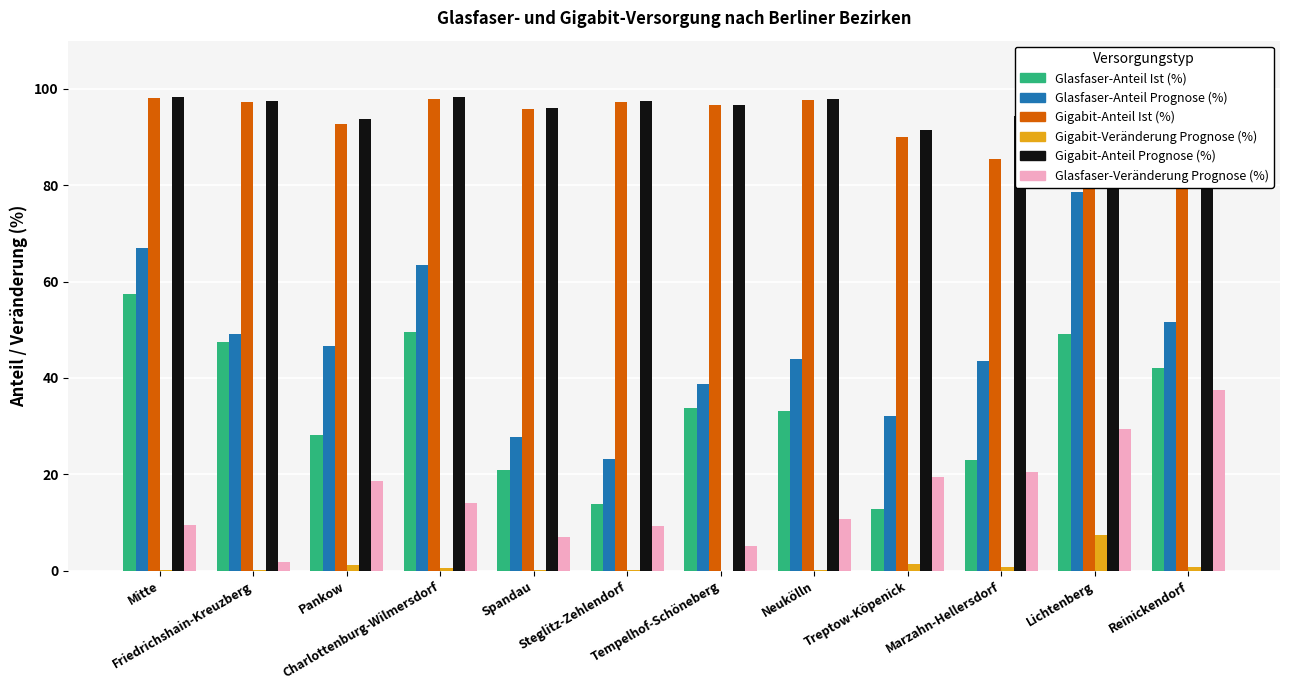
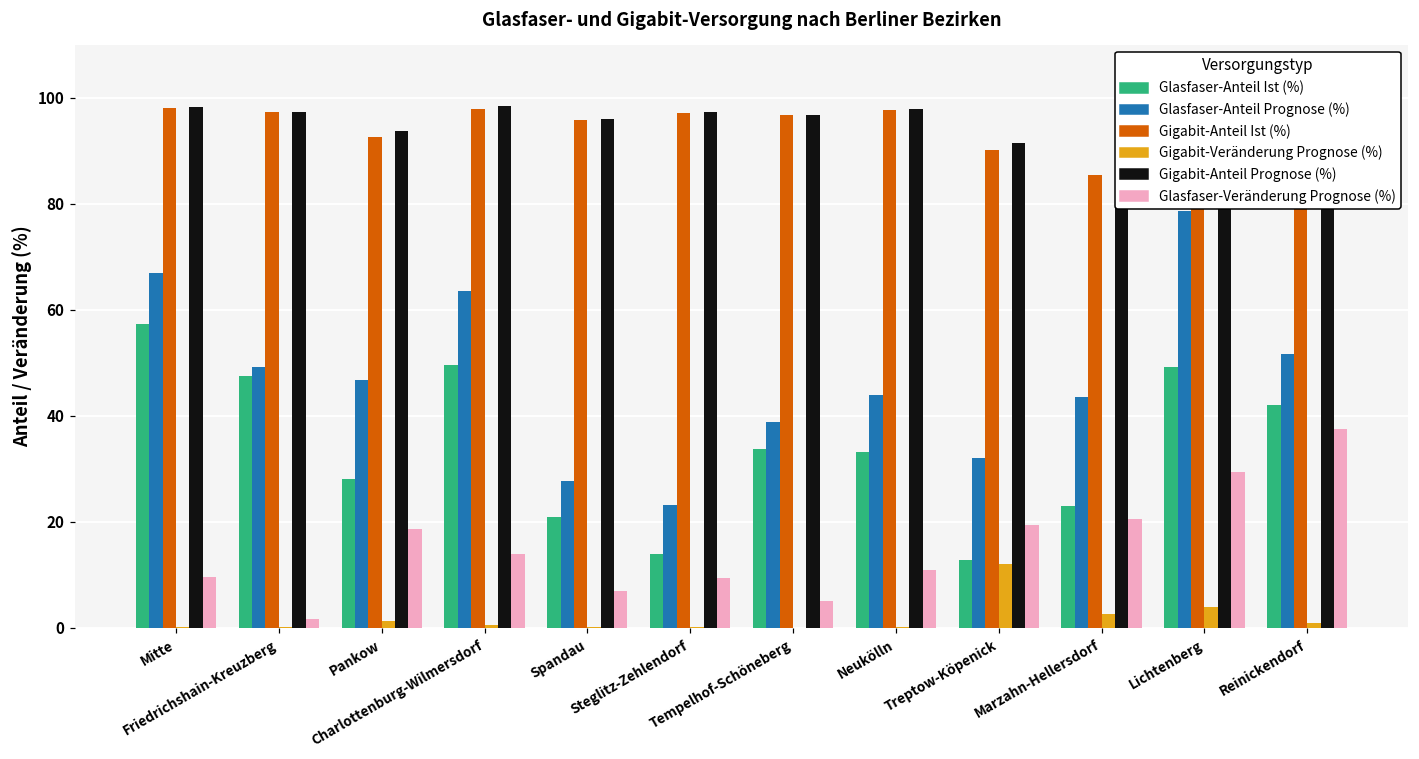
Gigabit-Veränderung Prognose (%), Treptow-Köpenick: 1 -> 12
Gigabit-Veränderung Prognose (%), Marzahn-Hellersdorf: 1 -> 3
Gigabit-Veränderung Prognose (%), Lichtenberg: 7 -> 4
